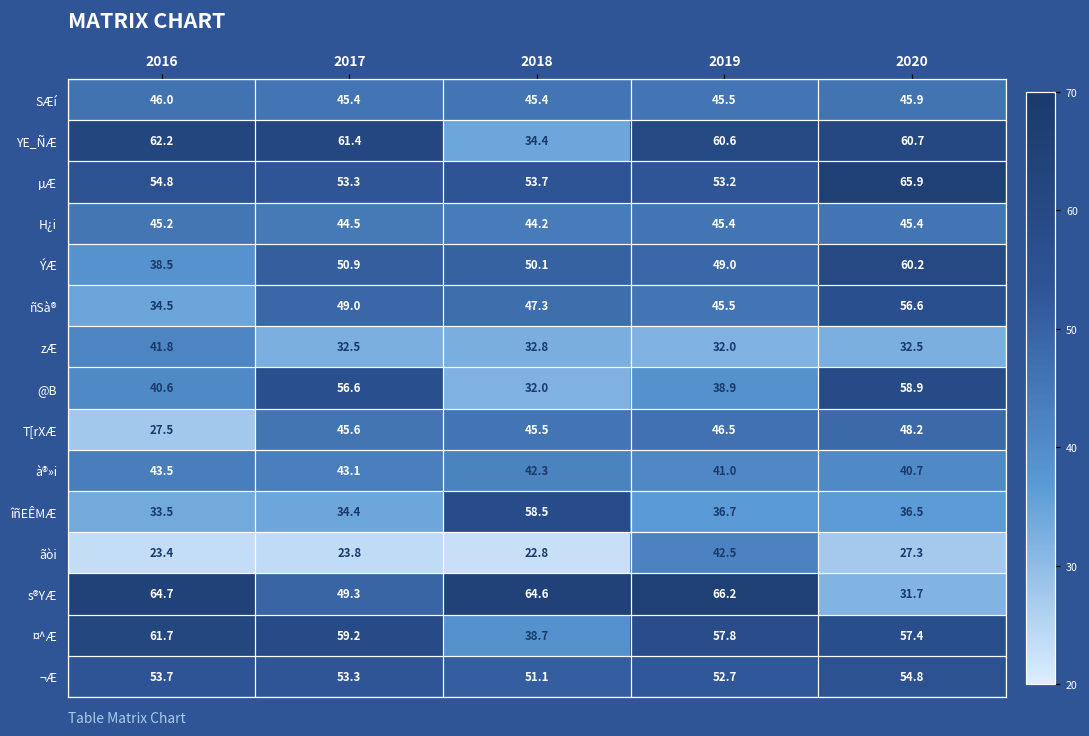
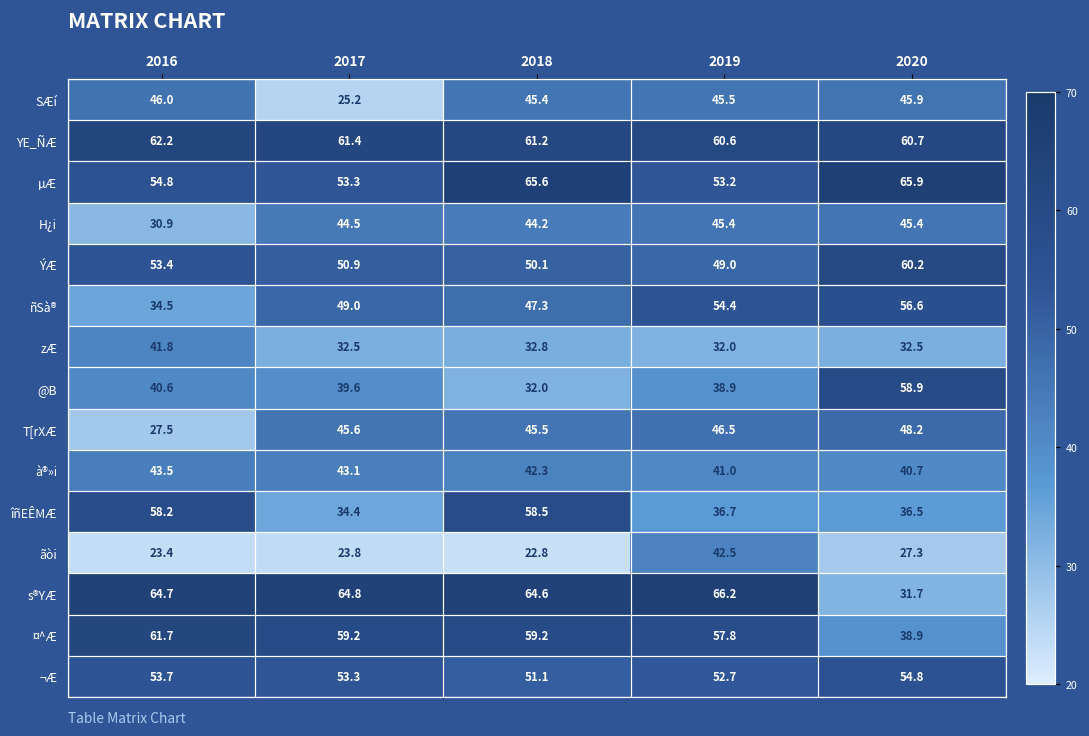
SÆí, 2017: 45.4 -> 25.2
YE_ÑÆ, 2018: 34.4 -> 61.2
µÆ, 2018: 53.7 -> 65.6
H¿i, 2016: 45.2 -> 30.9
ÝÆ, 2016: 38.5 -> 53.4
ñSà®, 2019: 45.5 -> 54.4
@B, 2017: 56.6 -> 39.6
îñEÊMÆ, 2016: 33.5 -> 58.2
s®YÆ, 2017: 49.3 -> 64.8
¤^Æ, 2018: 38.7 -> 59.2
¤^Æ, 2020: 57.4 -> 38.9
